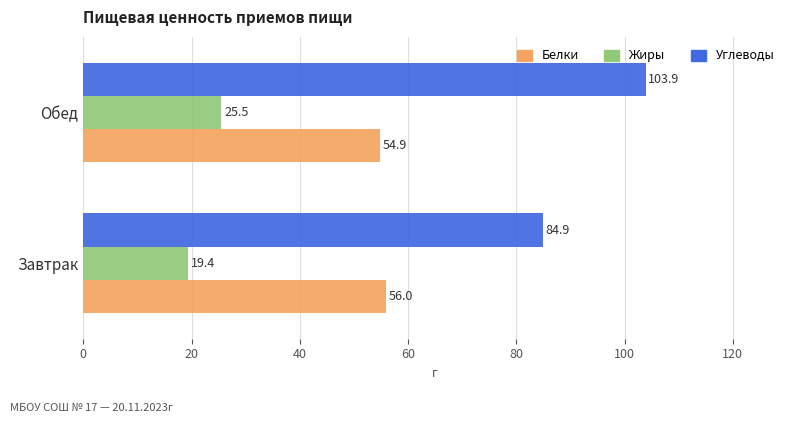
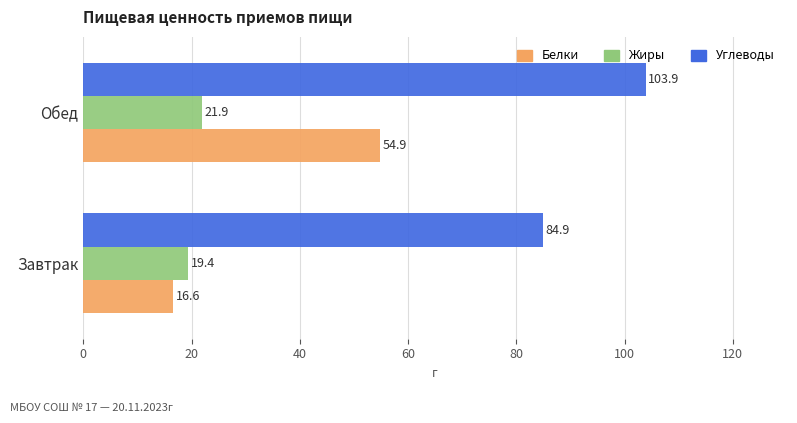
Жиры, Обед: 25.5 -> 21.9
Белки, Завтрак: 56.0 -> 16.6
